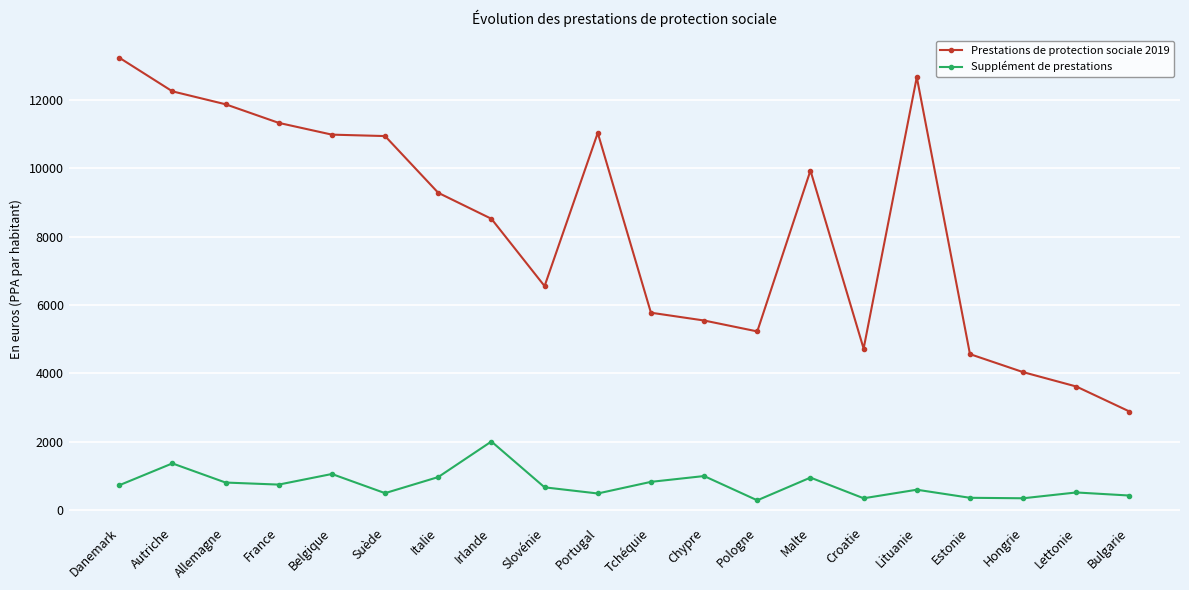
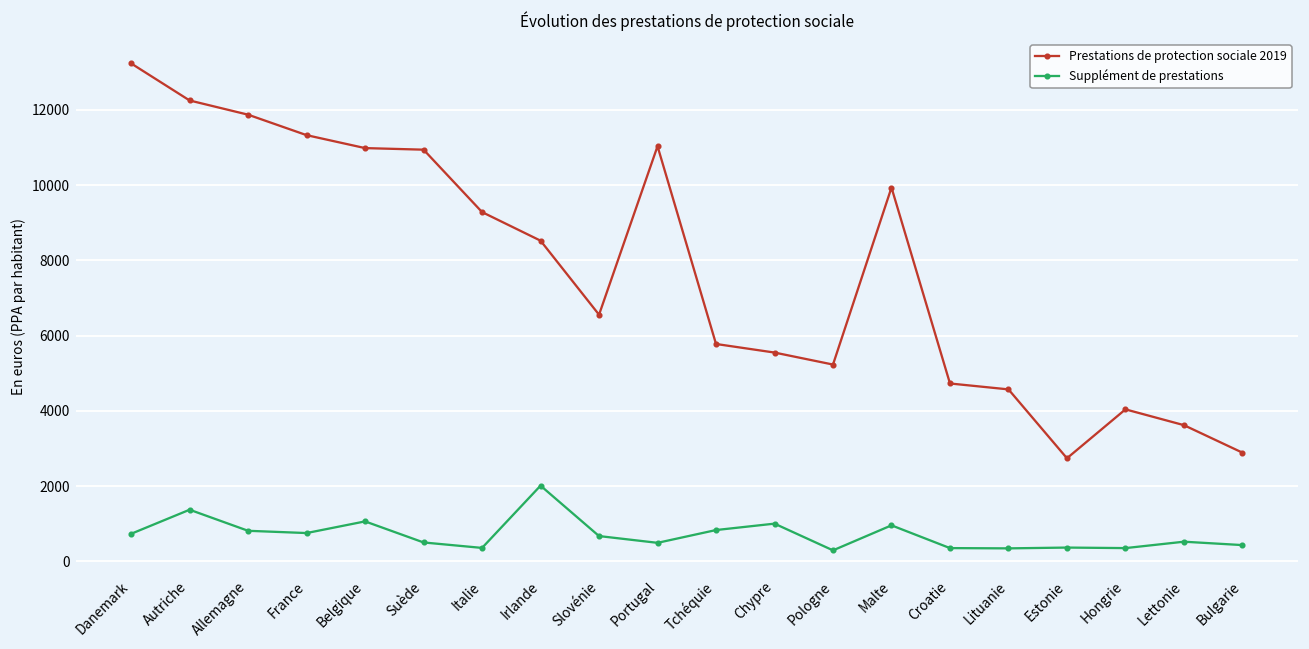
Supplément de prestations, Italie: 1000 -> 400
Prestations de protection sociale 2019, Lituanie: 12700 -> 4600
Supplément de prestations, Lituanie: 600 -> 300
Prestations de protection sociale 2019, Estonie: 4600 -> 2700
